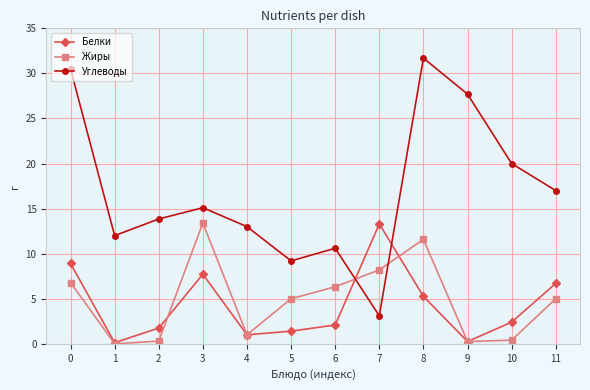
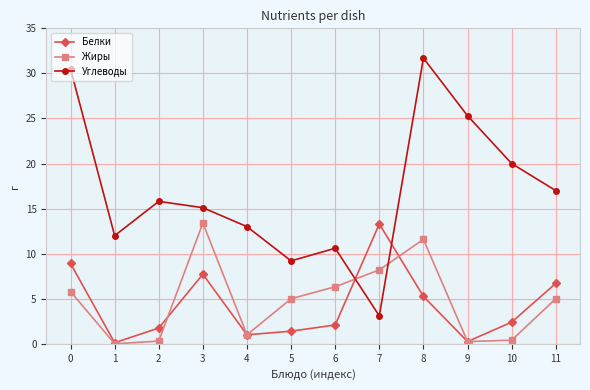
Жиры, 0: 7 -> 6
Углеводы, 2: 14 -> 16
Углеводы, 9: 28 -> 25
